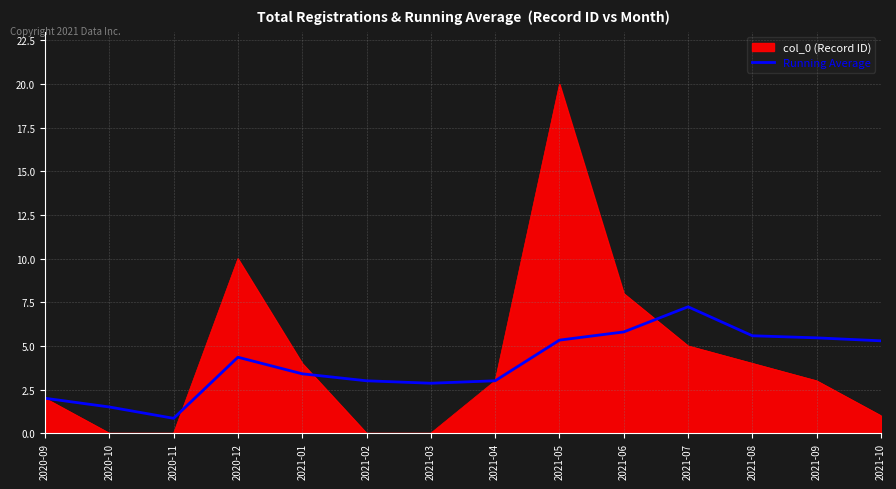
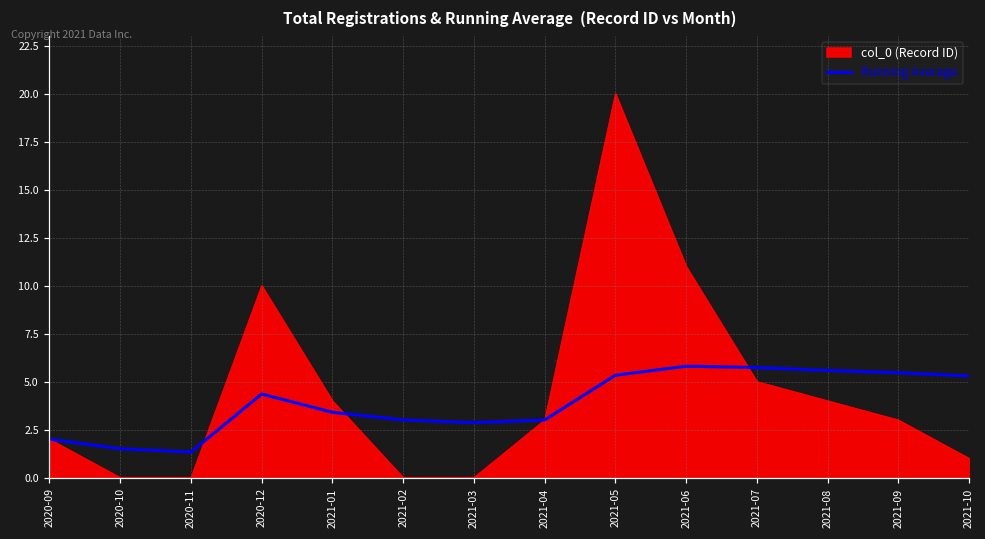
Running Average, 2020-11: 0.9 -> 1.3
col_0 (Record ID), 2021-06: 8 -> 11
Running Average, 2021-07: 7.2 -> 5.7
